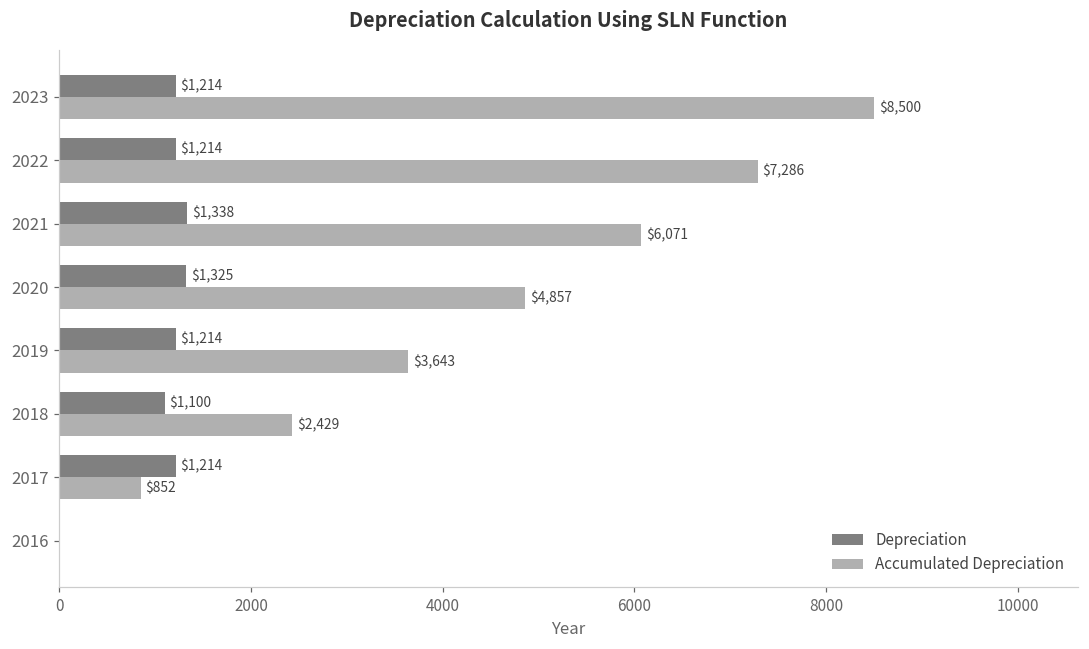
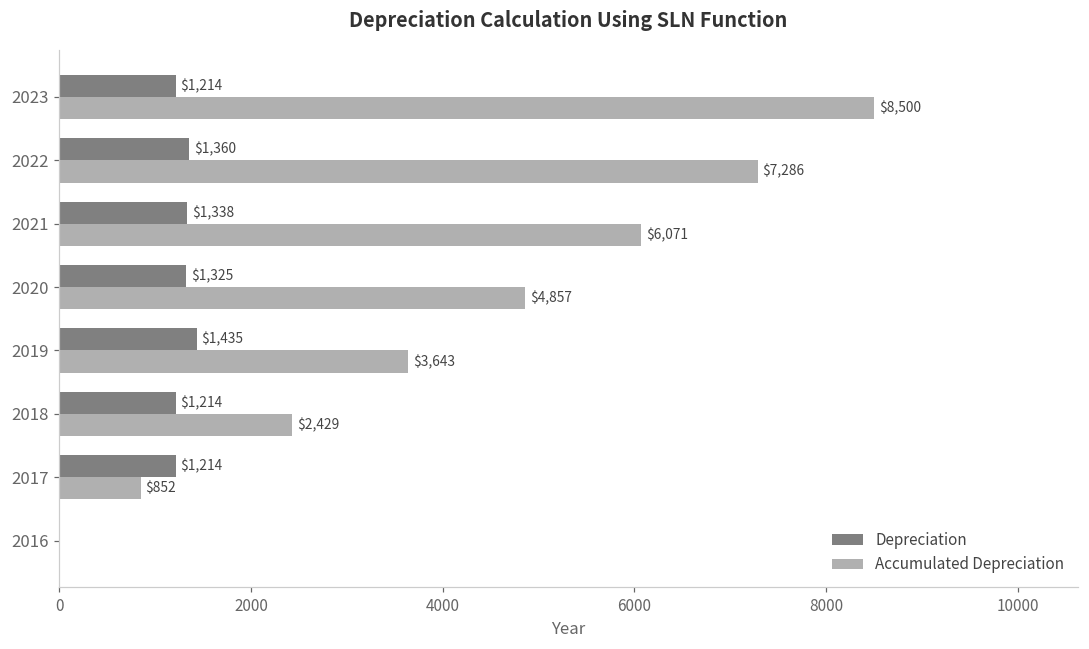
Depreciation, 2022: $1,214 -> $1,360
Depreciation, 2019: $1,214 -> $1,435
Depreciation, 2018: $1,100 -> $1,214
